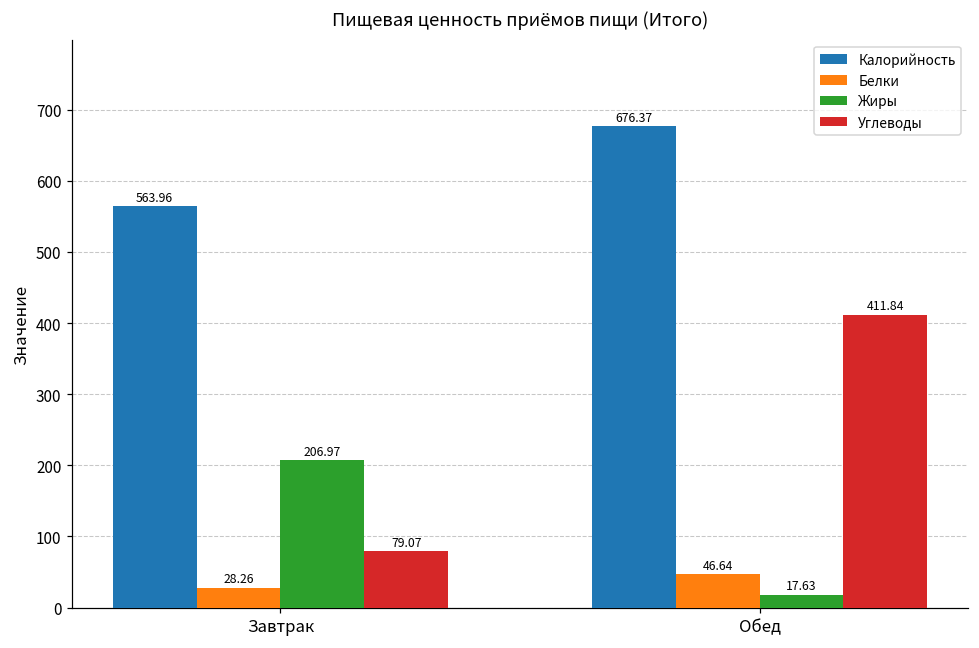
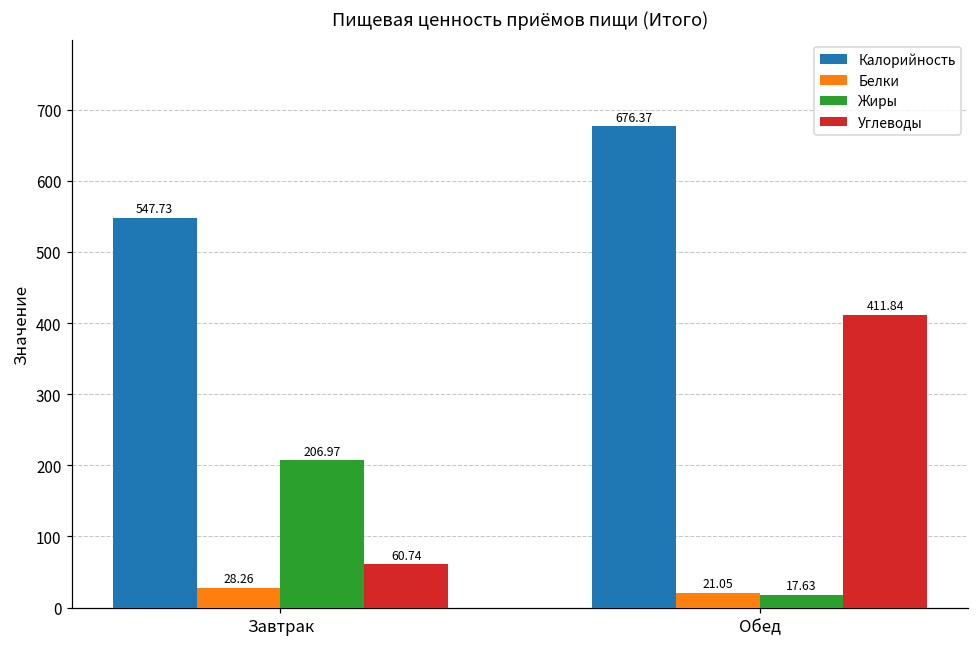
Калорийность, Завтрак: 563.96 -> 547.73
Углеводы, Завтрак: 79.07 -> 60.74
Белки, Обед: 46.64 -> 21.05
